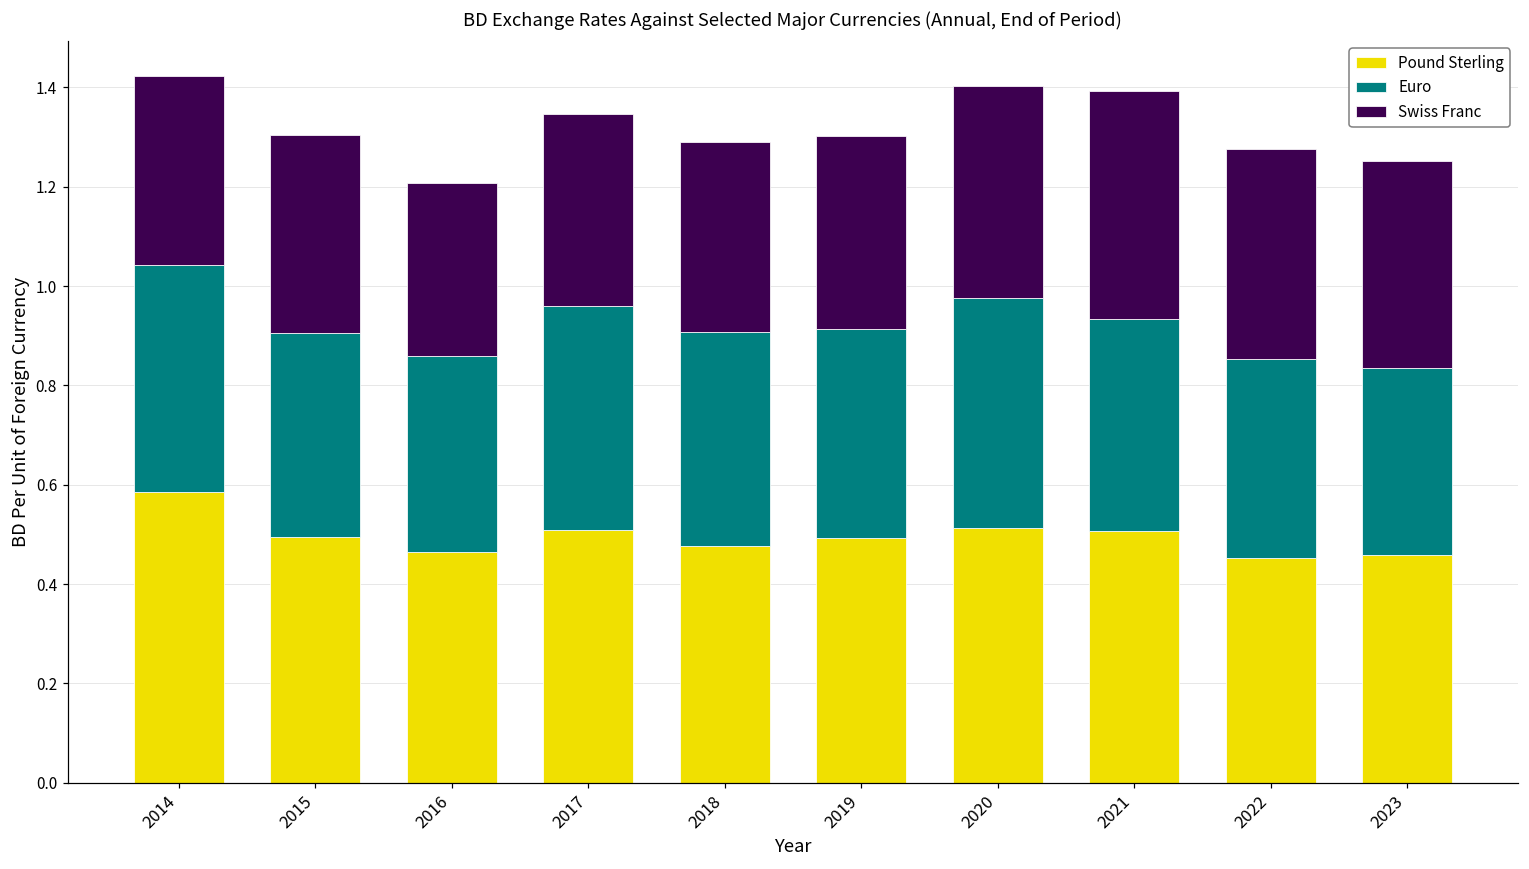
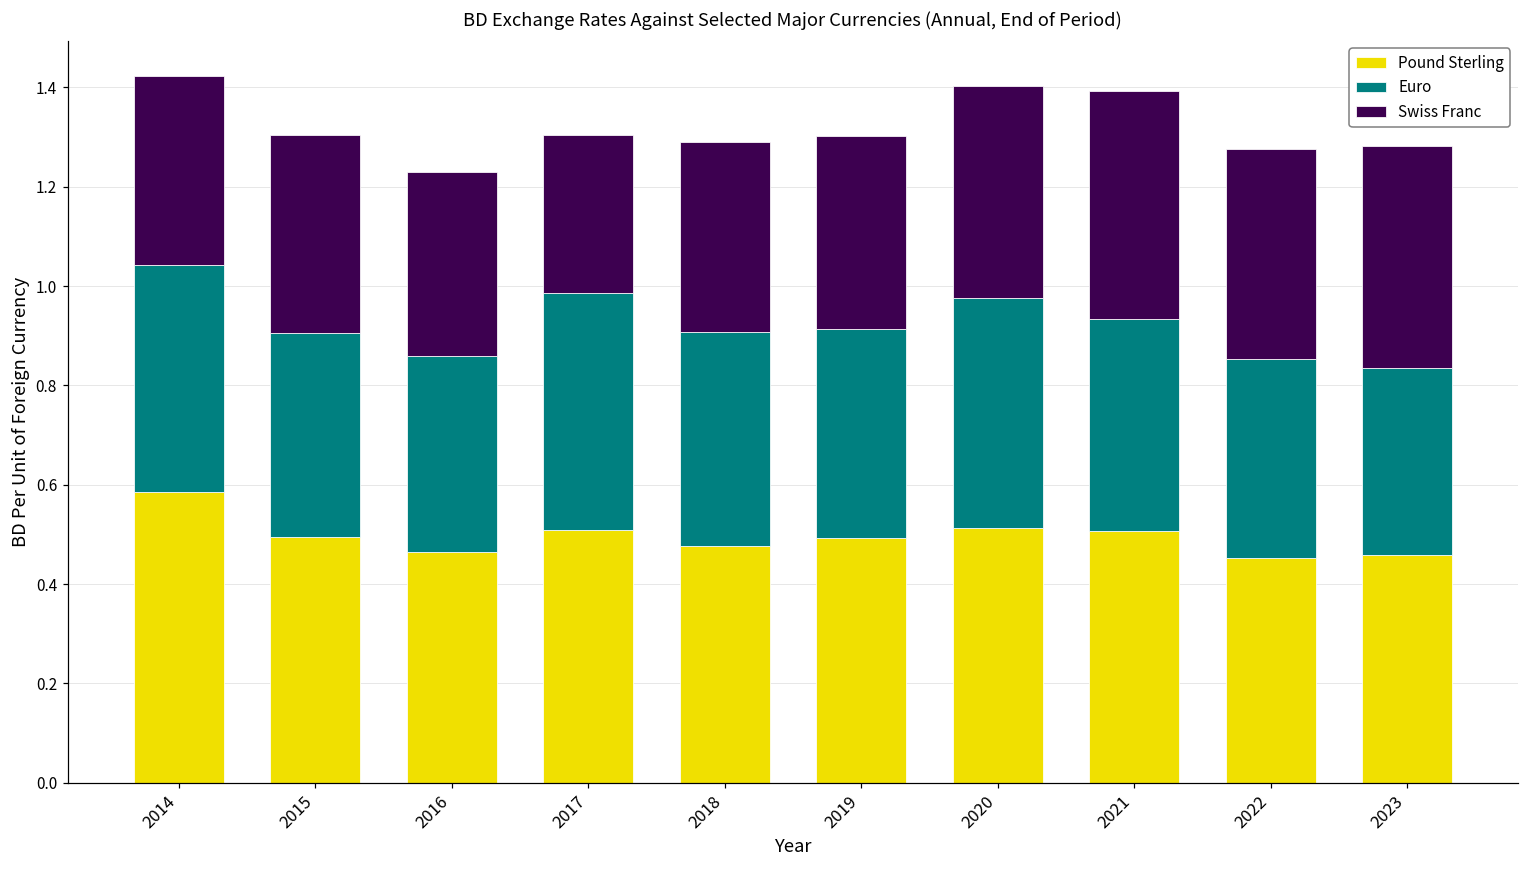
Swiss Franc, 2016: 0.35 -> 0.37
Euro, 2017: 0.45 -> 0.48
Swiss Franc, 2017: 0.39 -> 0.32
Swiss Franc, 2023: 0.42 -> 0.45
